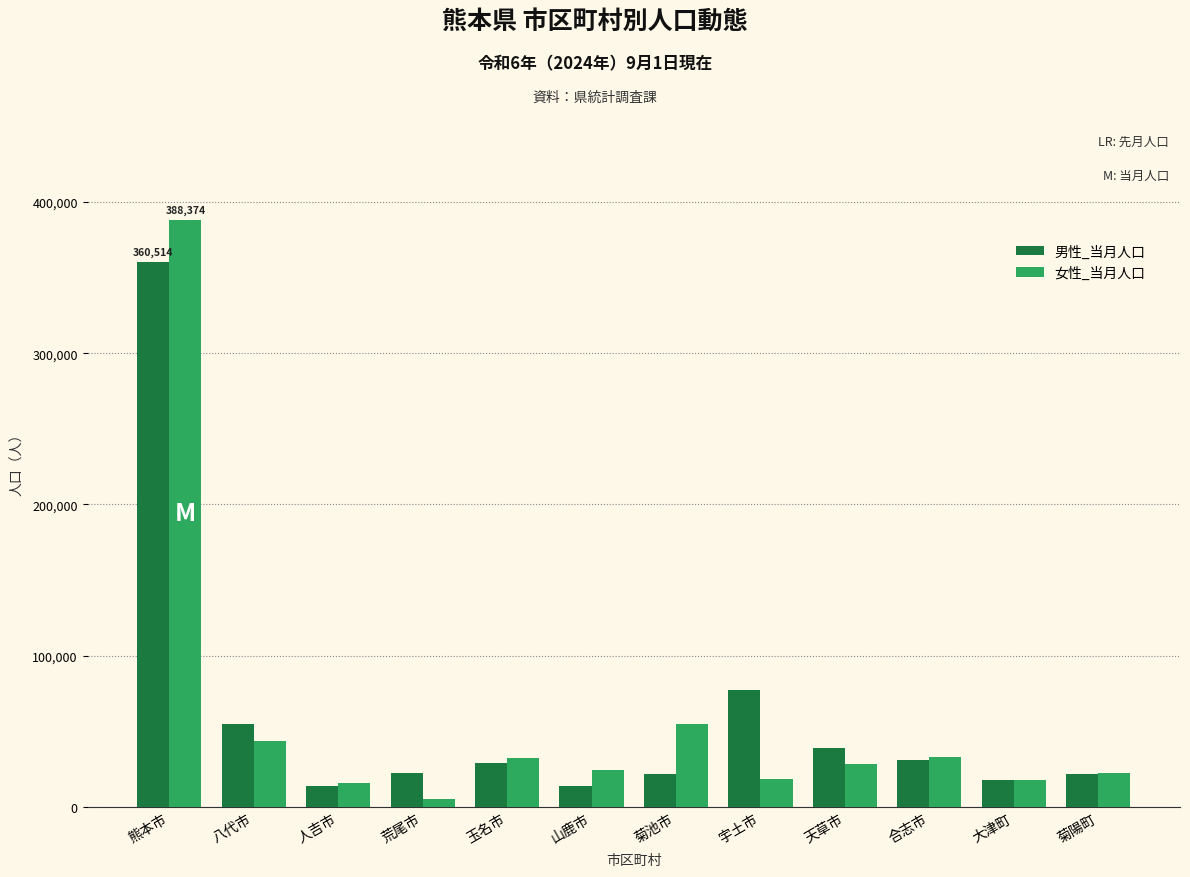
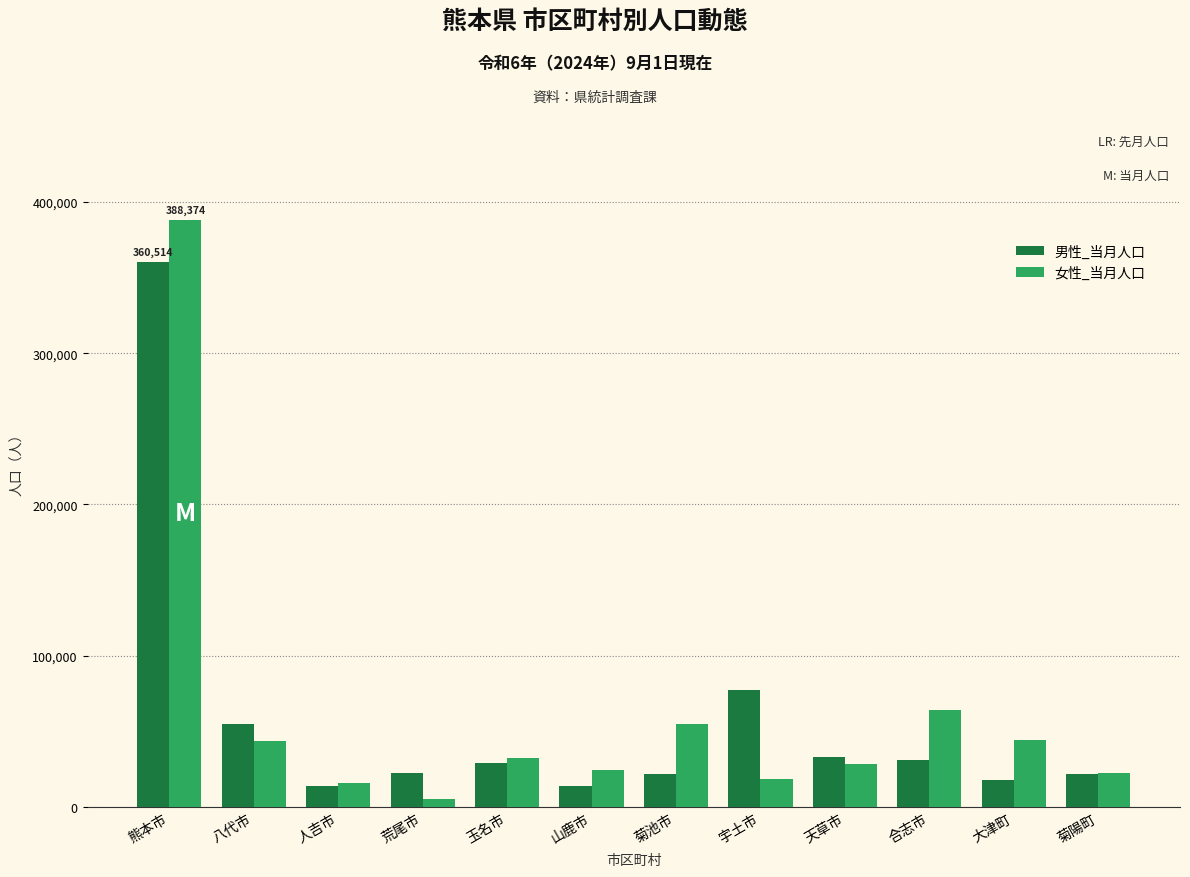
男性_当月人口, 天草市: 39,000 -> 33,000
女性_当月人口, 合志市: 33,000 -> 64,000
女性_当月人口, 大津町: 18,000 -> 44,000
